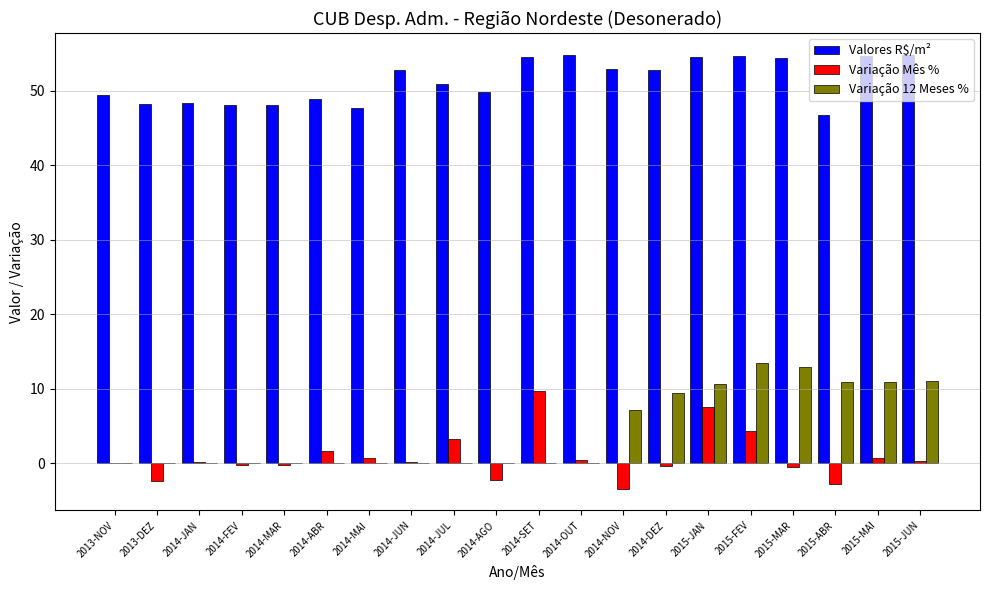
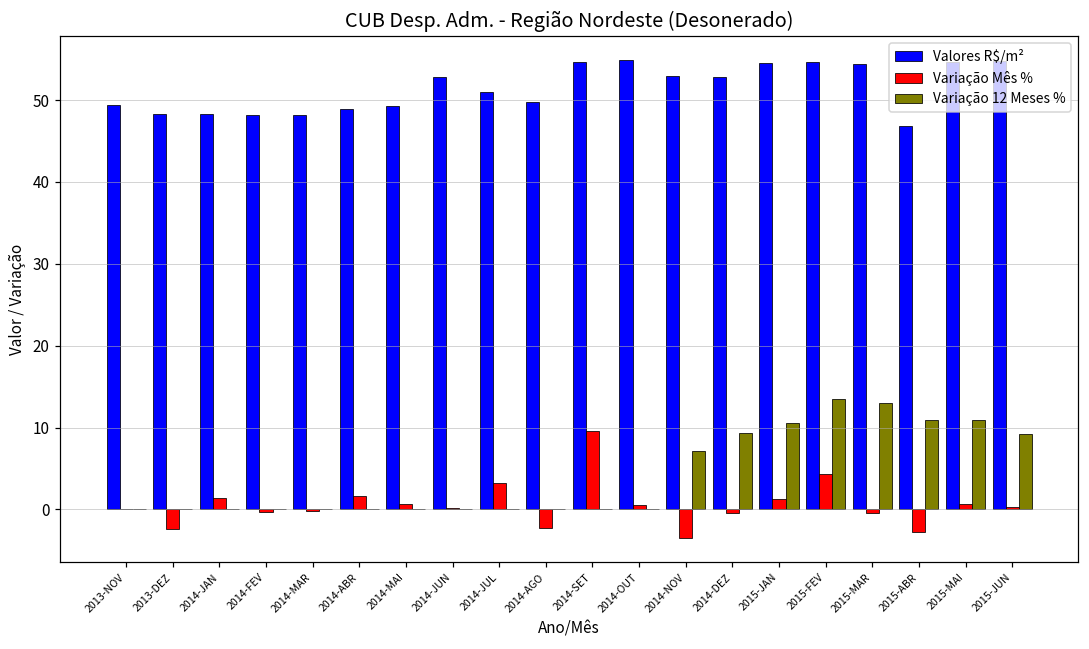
Variação Mês %, 2014-JAN: 0 -> 1
Valores R$/m², 2014-MAI: 48 -> 49
Variação Mês %, 2015-JAN: 8 -> 1
Variação 12 Meses %, 2015-JUN: 11 -> 9
